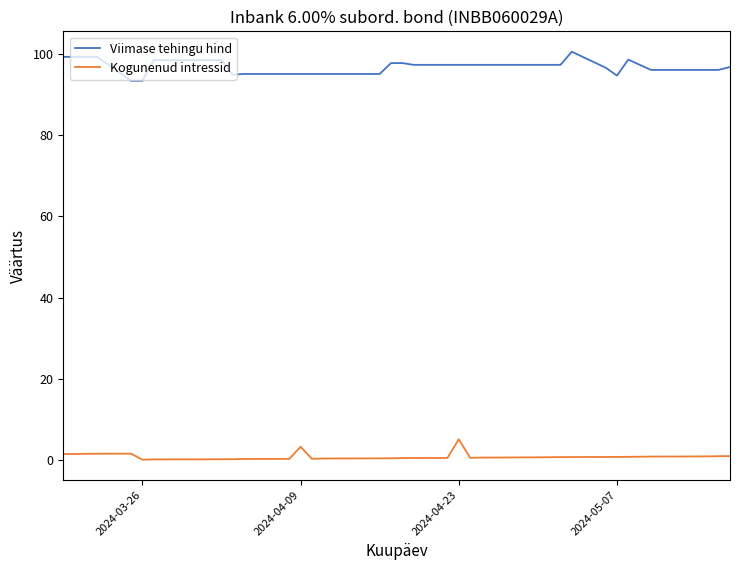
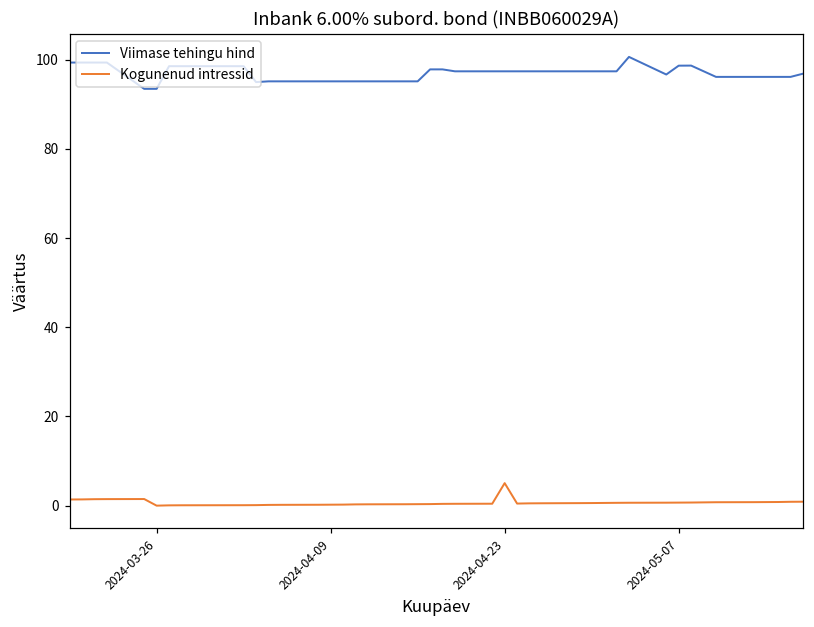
Kogunenud intressid, 2024-04-09: 3 -> 0
Viimase tehingu hind, 2024-05-07: 95 -> 99
